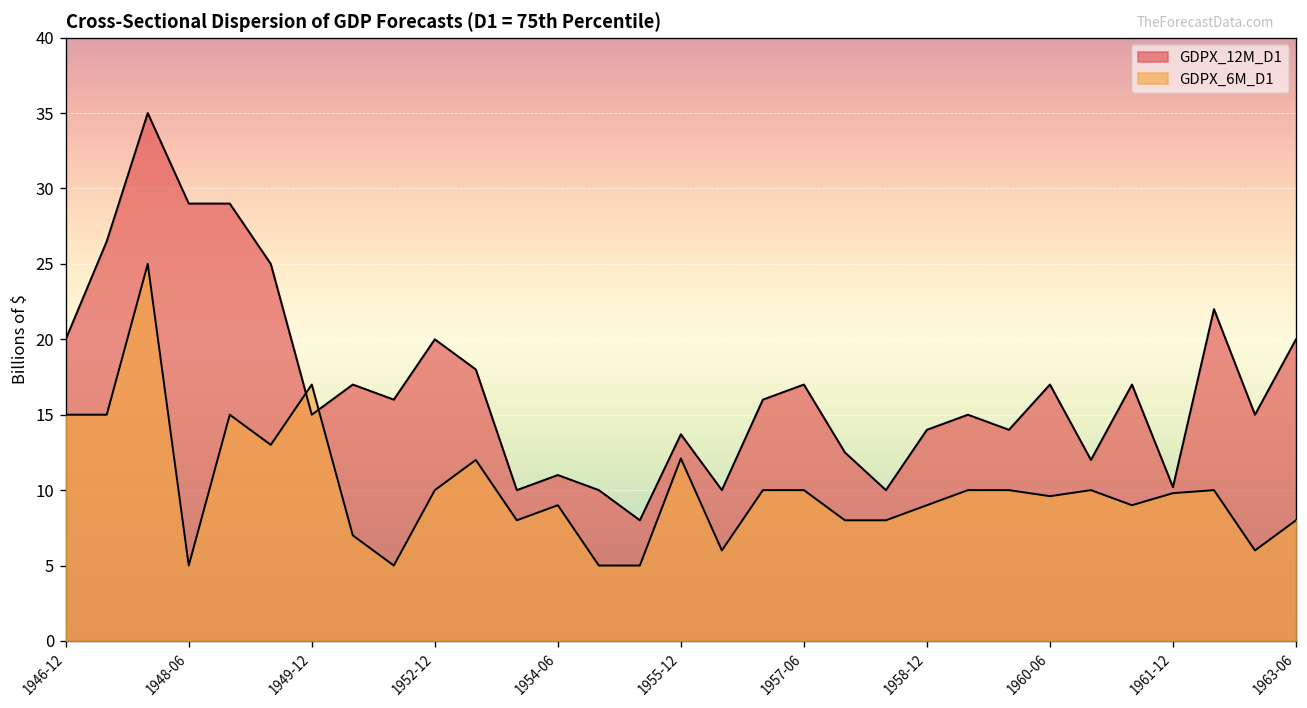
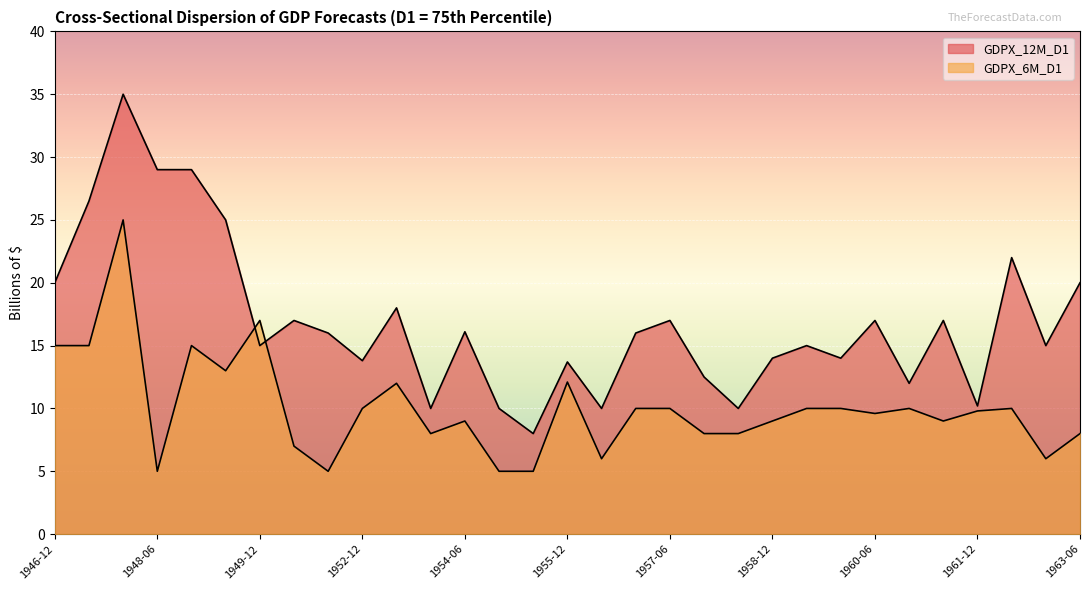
GDPX_12M_D1, 1952-12: 20.0 -> 13.8
GDPX_12M_D1, 1954-06: 11.0 -> 16.1
